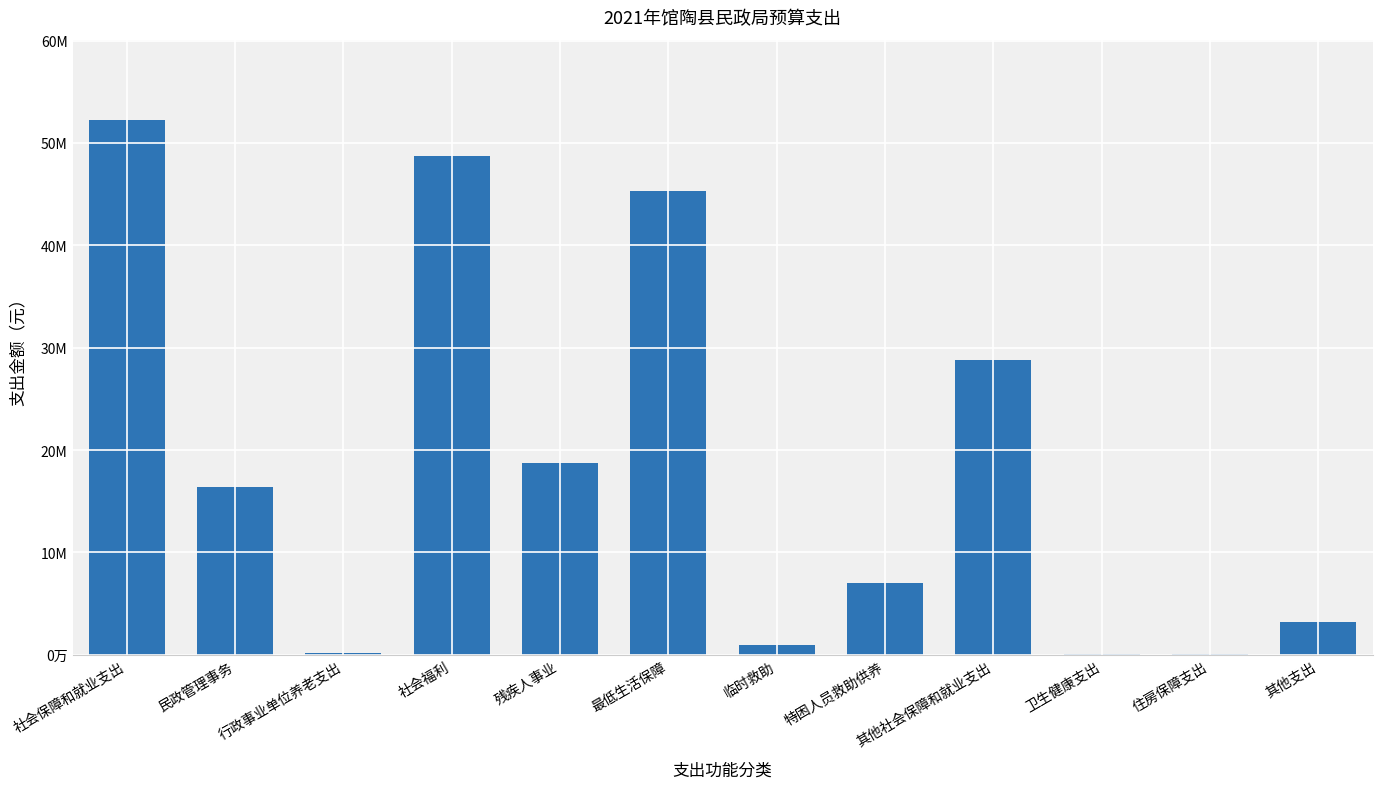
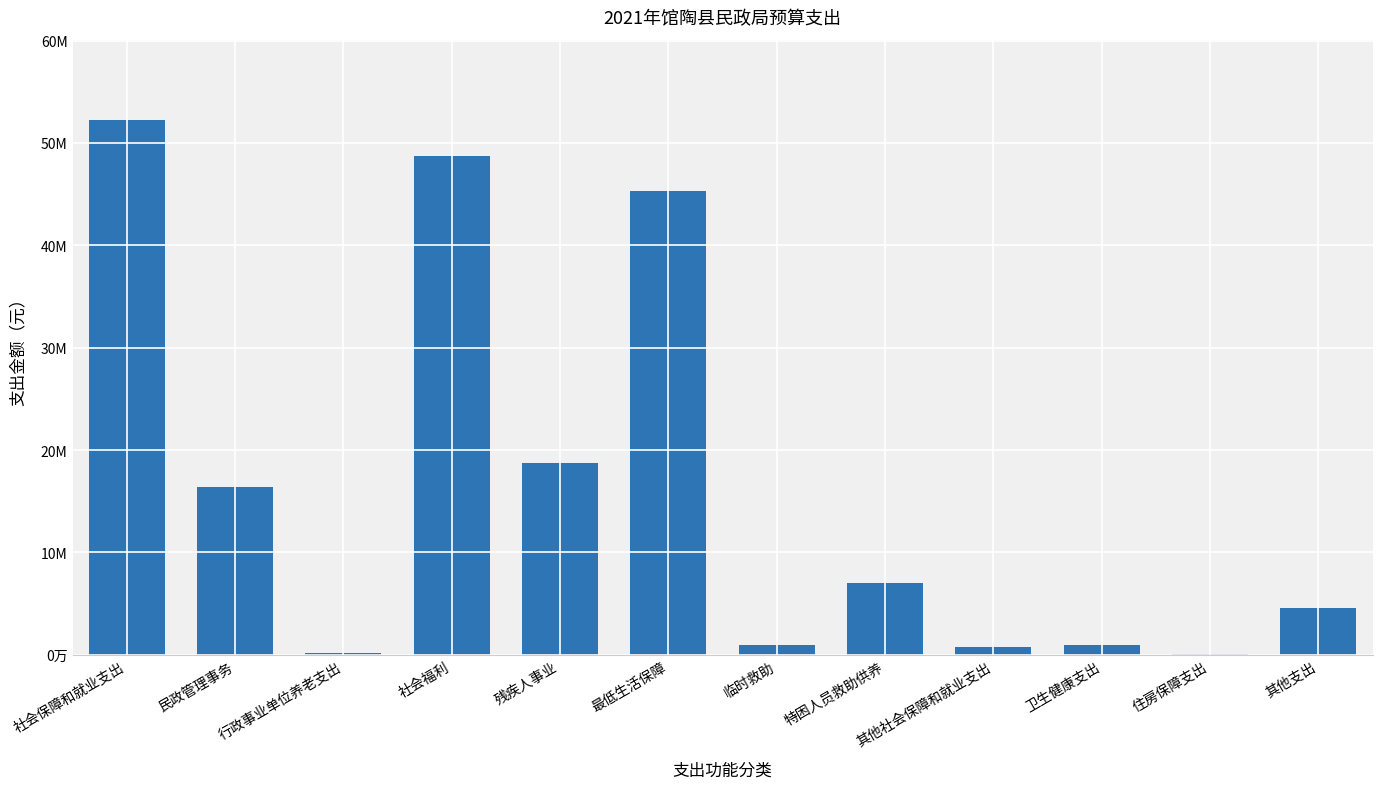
其他社会保障和就业支出: 28800000 -> 700000
卫生健康支出: 100000 -> 900000
其他支出: 3200000 -> 4600000
